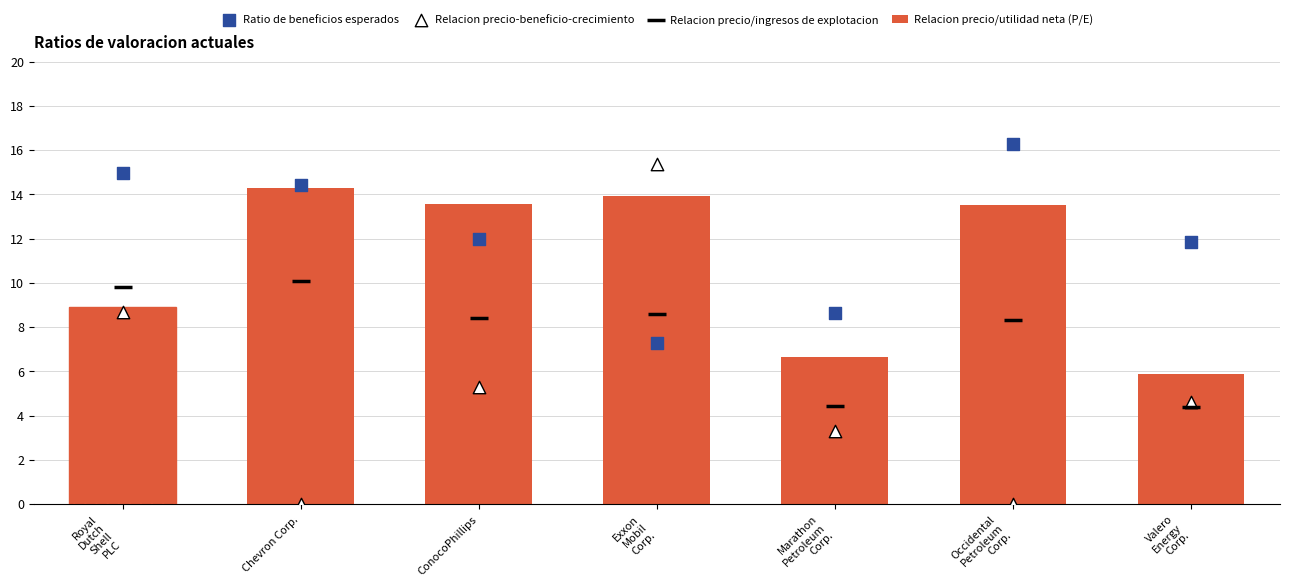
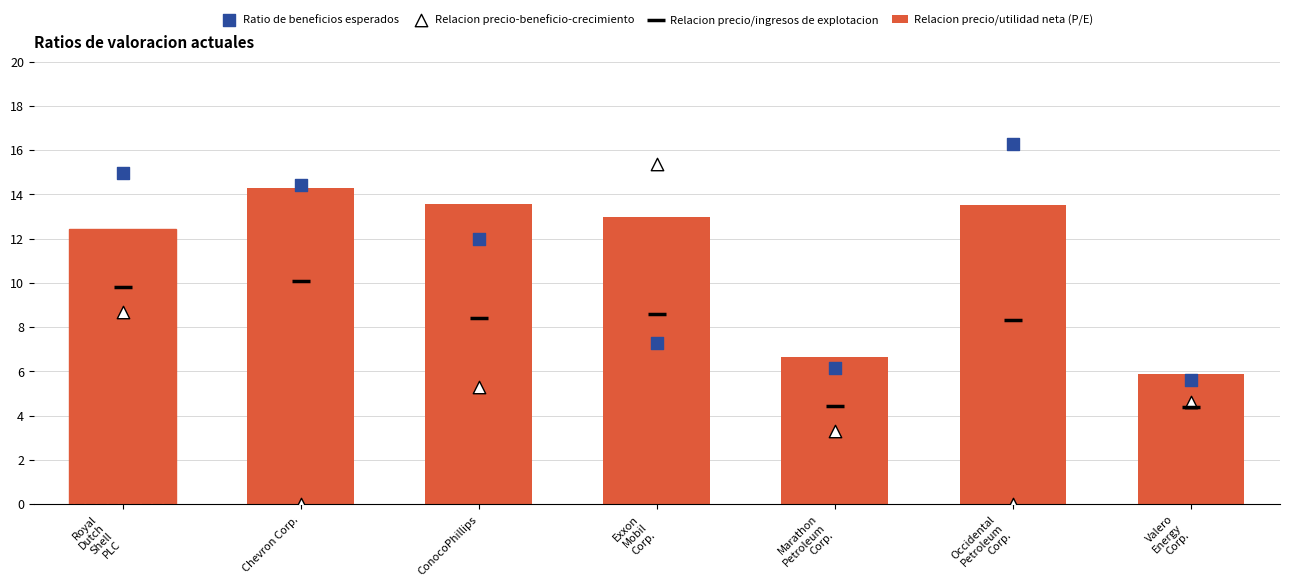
Relacion precio/utilidad neta (P/E), Royal Dutch Shell PLC: 8.9 -> 12.4
Relacion precio/utilidad neta (P/E), Exxon Mobil Corp.: 13.9 -> 13.0
Ratio de beneficios esperados, Marathon Petroleum Corp.: 8.6 -> 6.2
Ratio de beneficios esperados, Valero Energy Corp.: 11.9 -> 5.6
